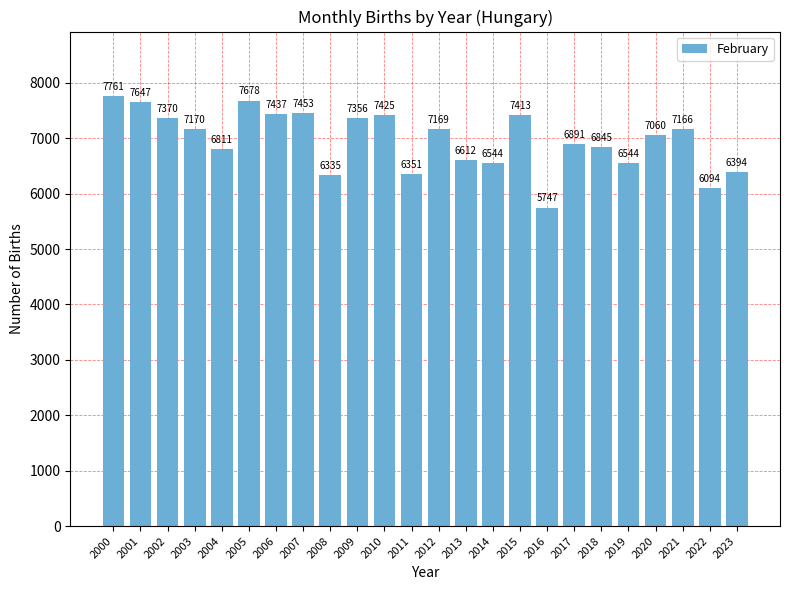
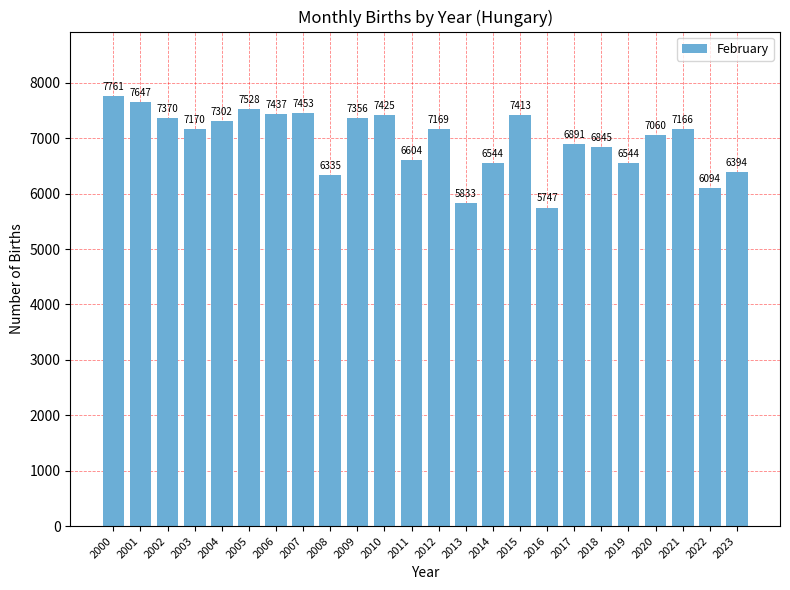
2004: 6811 -> 7302
2005: 7678 -> 7528
2011: 6351 -> 6604
2013: 6612 -> 5833
